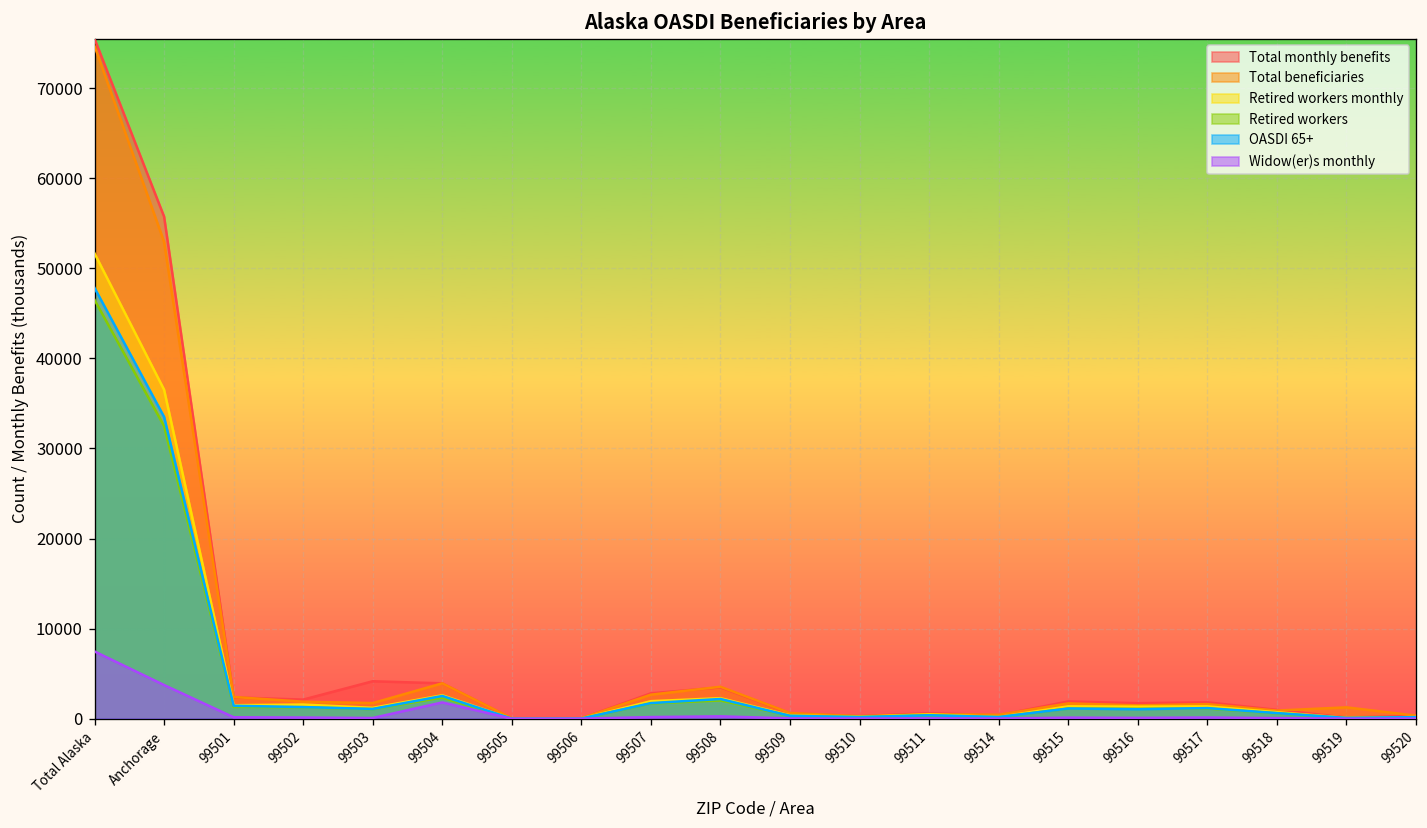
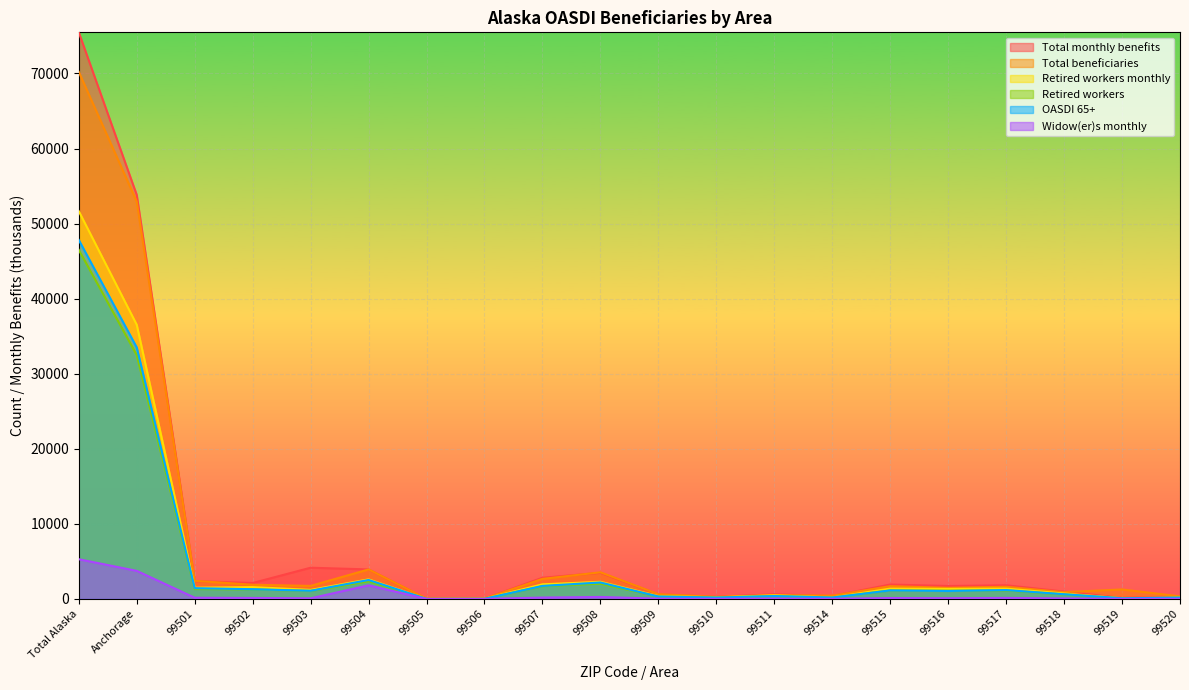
Total beneficiaries, Total Alaska: 75000 -> 70000
Widow(er)s monthly, Total Alaska: 7000 -> 5000
Total monthly benefits, Anchorage: 56000 -> 54000
